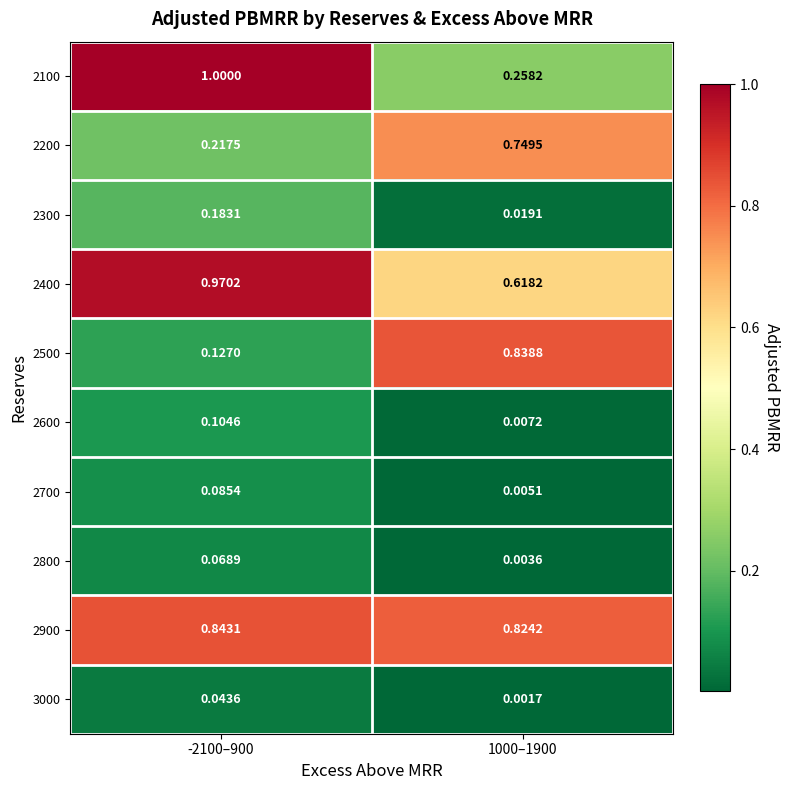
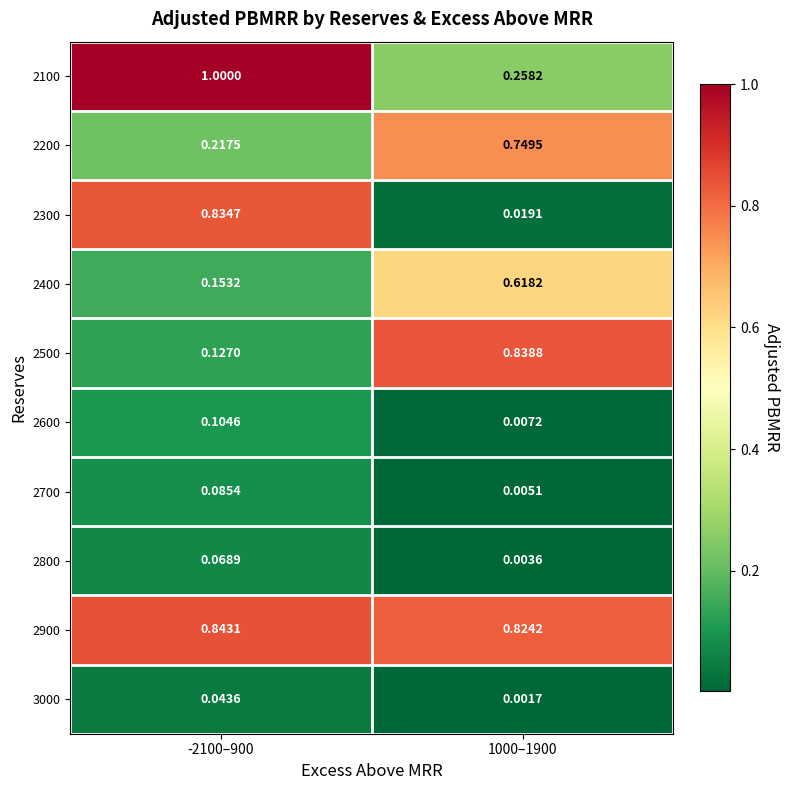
2300, -2100–900: 0.1831 -> 0.8347
2400, -2100–900: 0.9702 -> 0.1532
